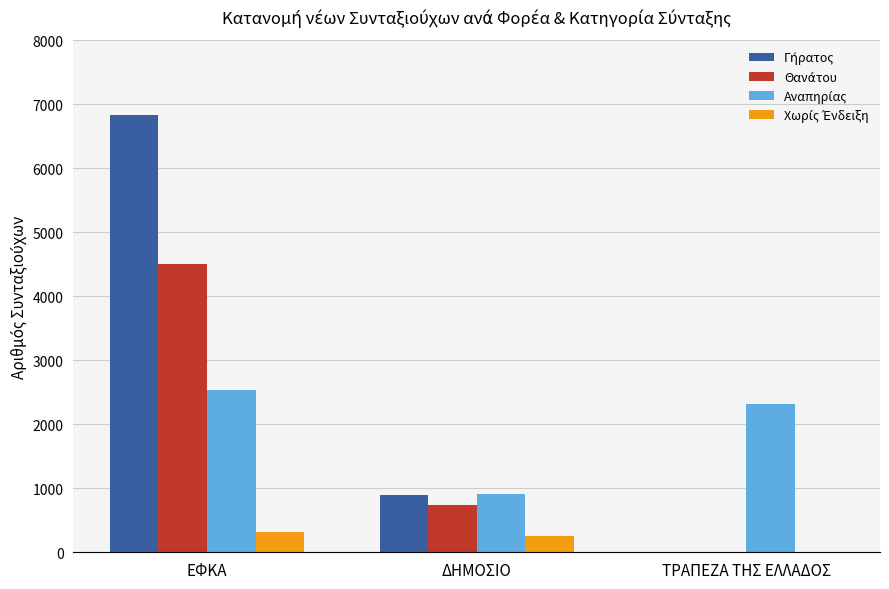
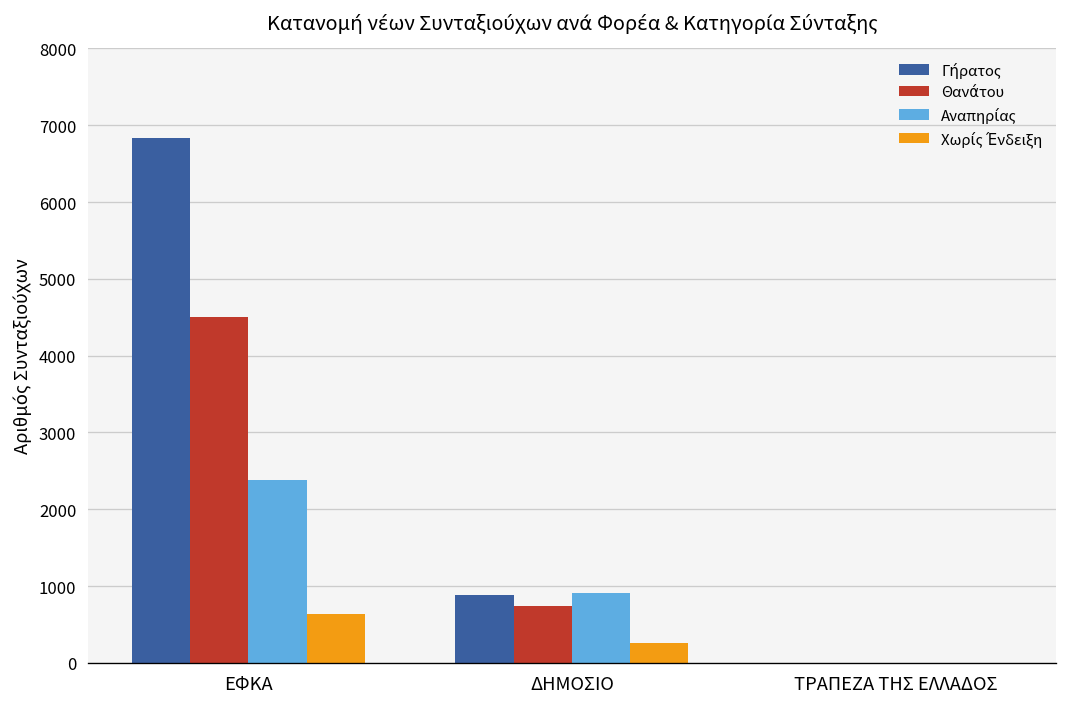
Αναπηρίας, ΕΦΚΑ: 2500 -> 2400
Χωρίς Ένδειξη, ΕΦΚΑ: 300 -> 600
Αναπηρίας, ΤΡΑΠΕΖΑ ΤΗΣ ΕΛΛΑΔΟΣ: 2300 -> 0
